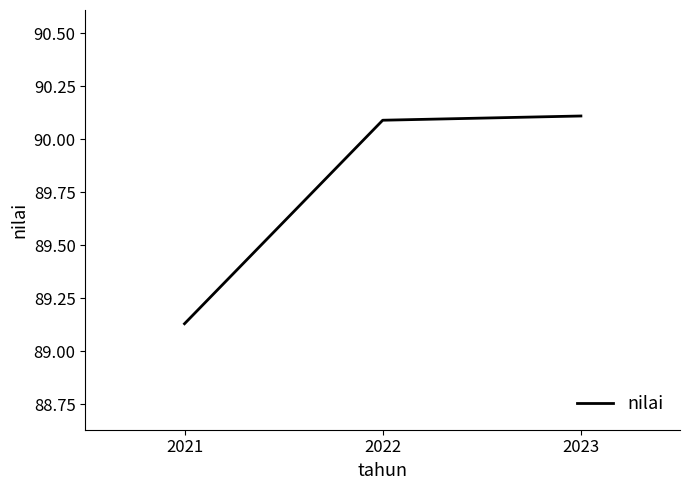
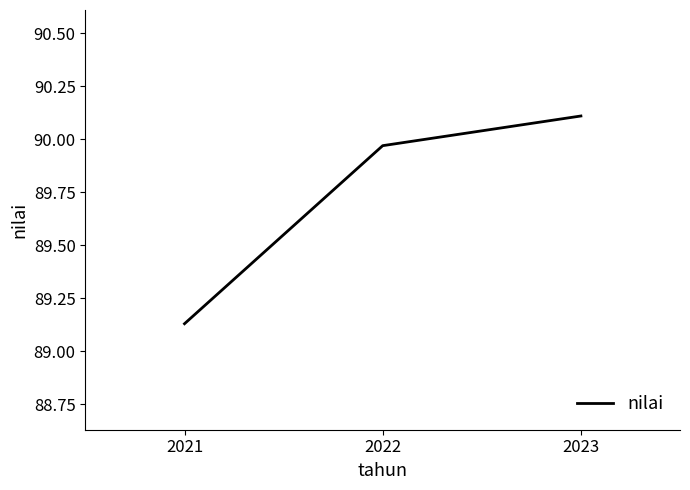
2022: 90.09 -> 89.97
